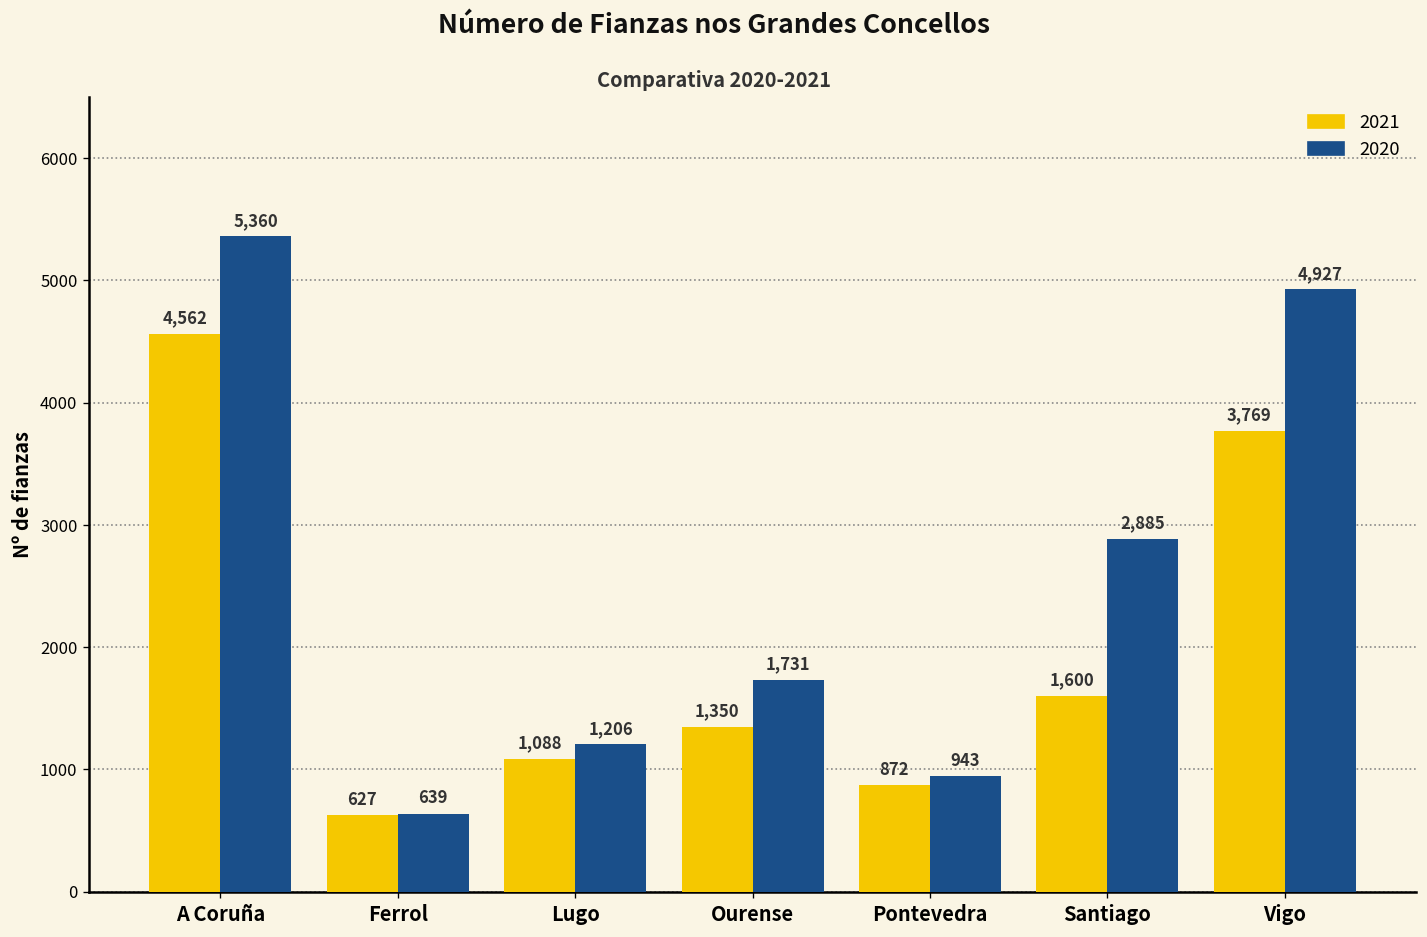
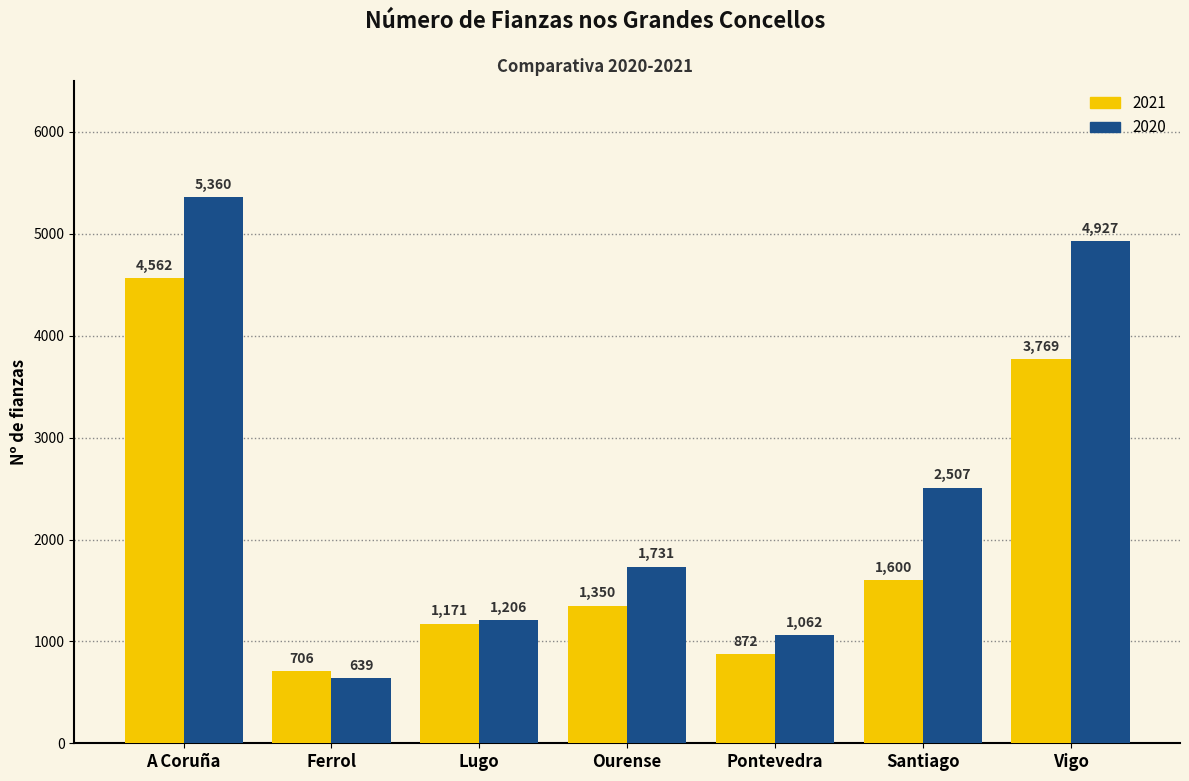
2021, Ferrol: 627 -> 706
2021, Lugo: 1,088 -> 1,171
2020, Pontevedra: 943 -> 1,062
2020, Santiago: 2,885 -> 2,507
